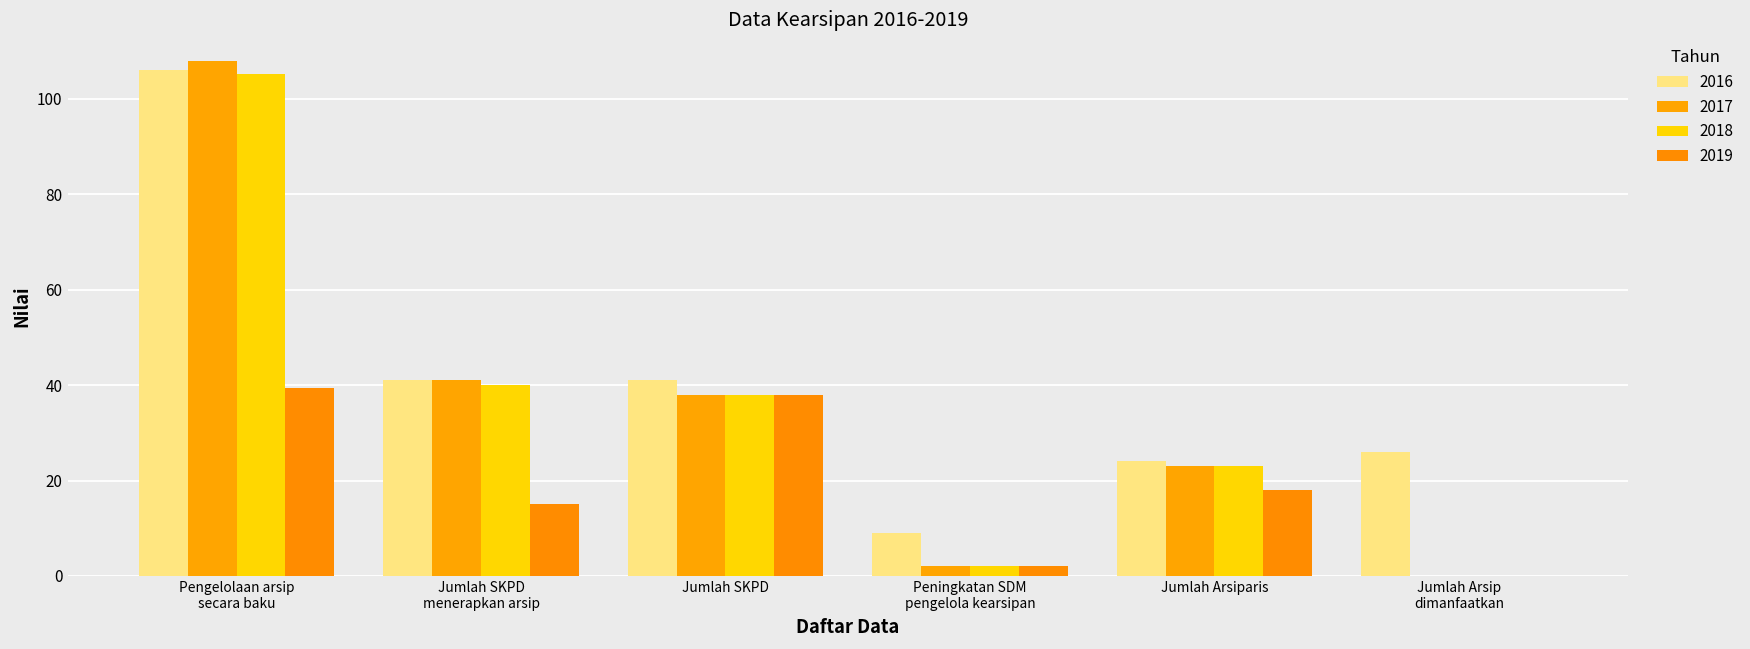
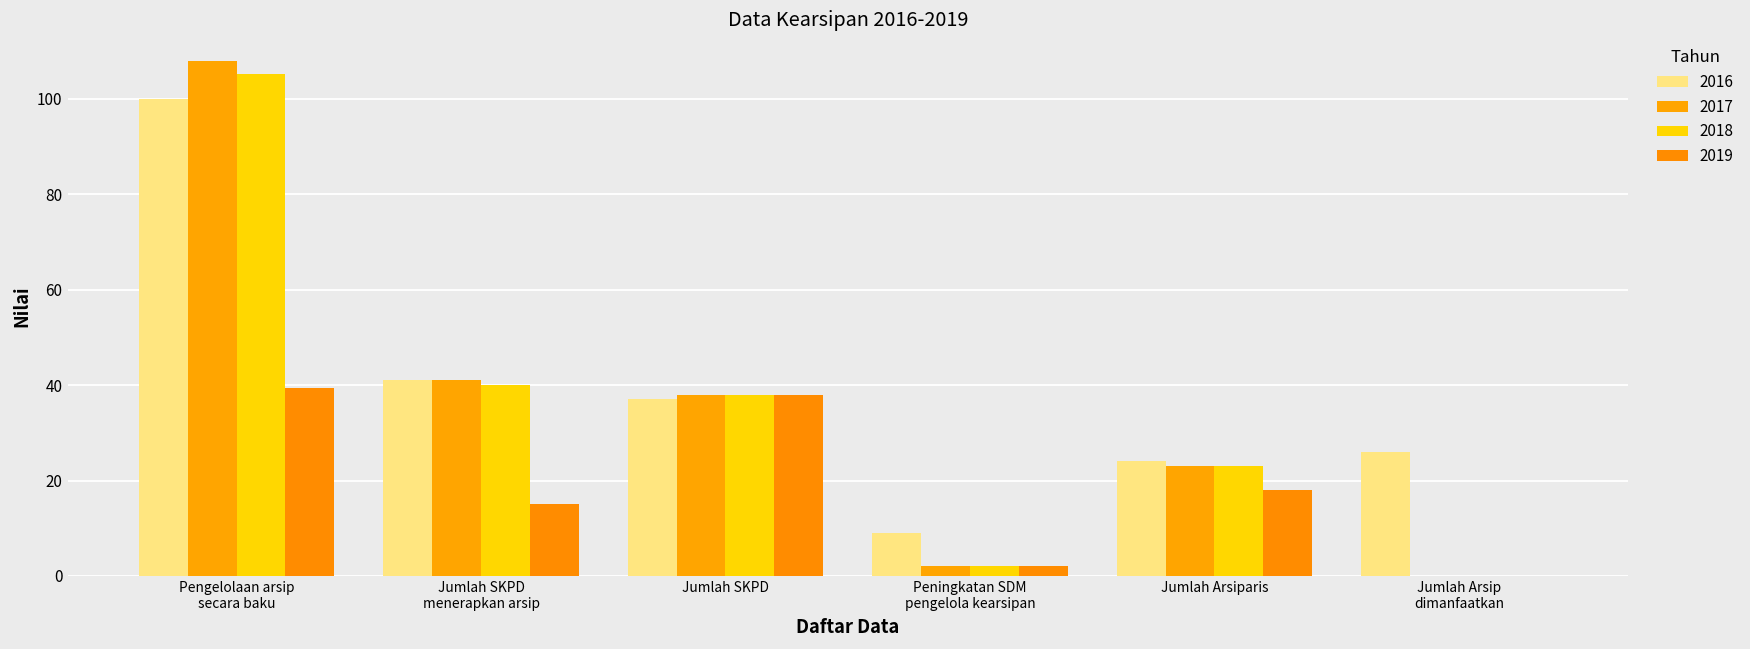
2016, Pengelolaan arsip secara baku: 106 -> 100
2016, Jumlah SKPD: 41 -> 37
